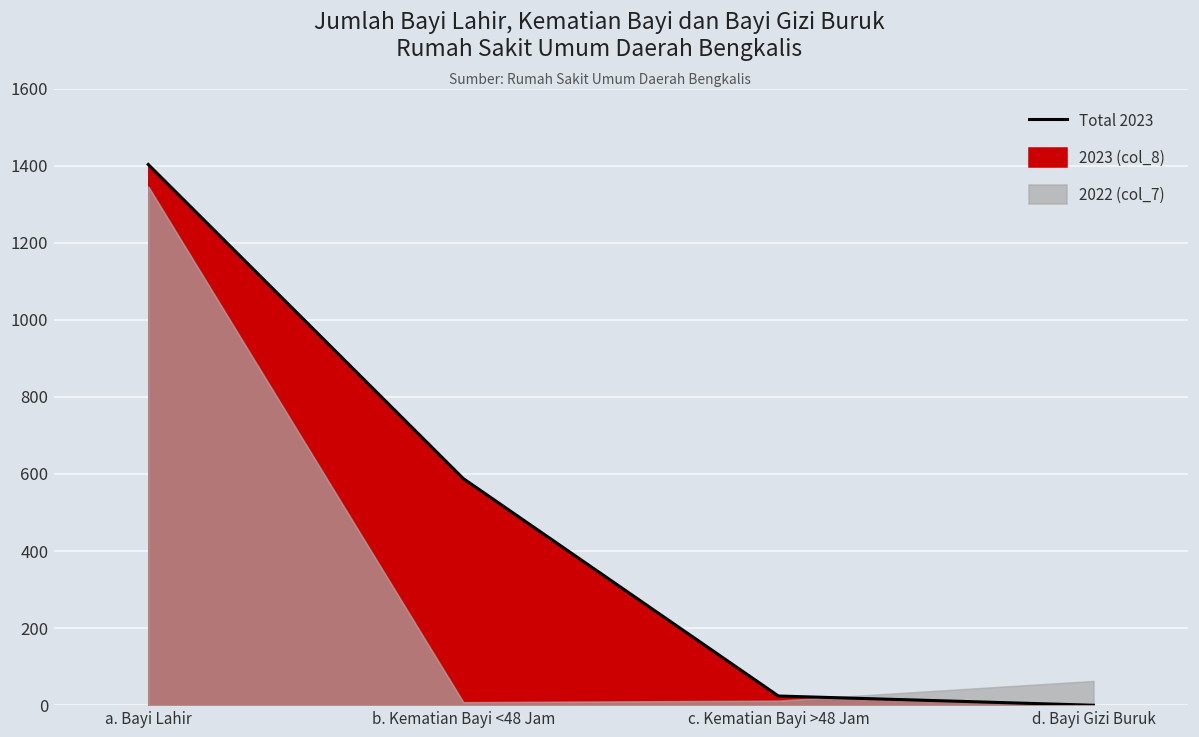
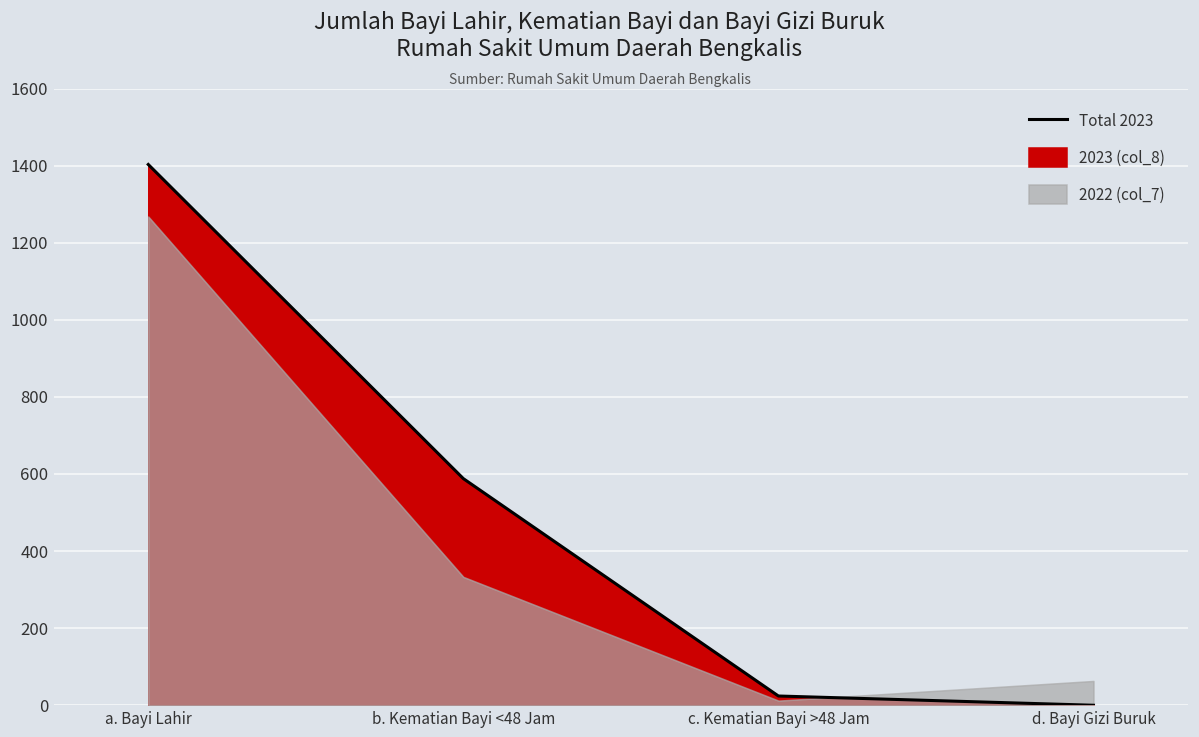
2022 (col_7), a. Bayi Lahir: 1350 -> 1270
2022 (col_7), b. Kematian Bayi <48 Jam: 10 -> 330
